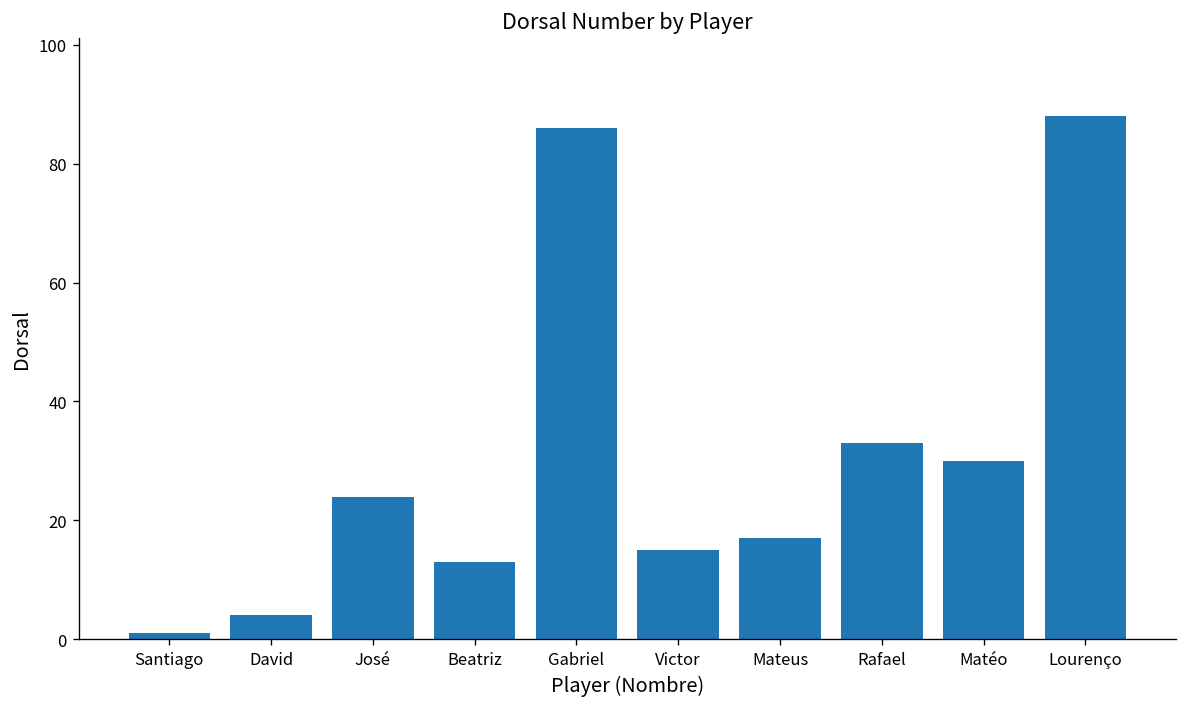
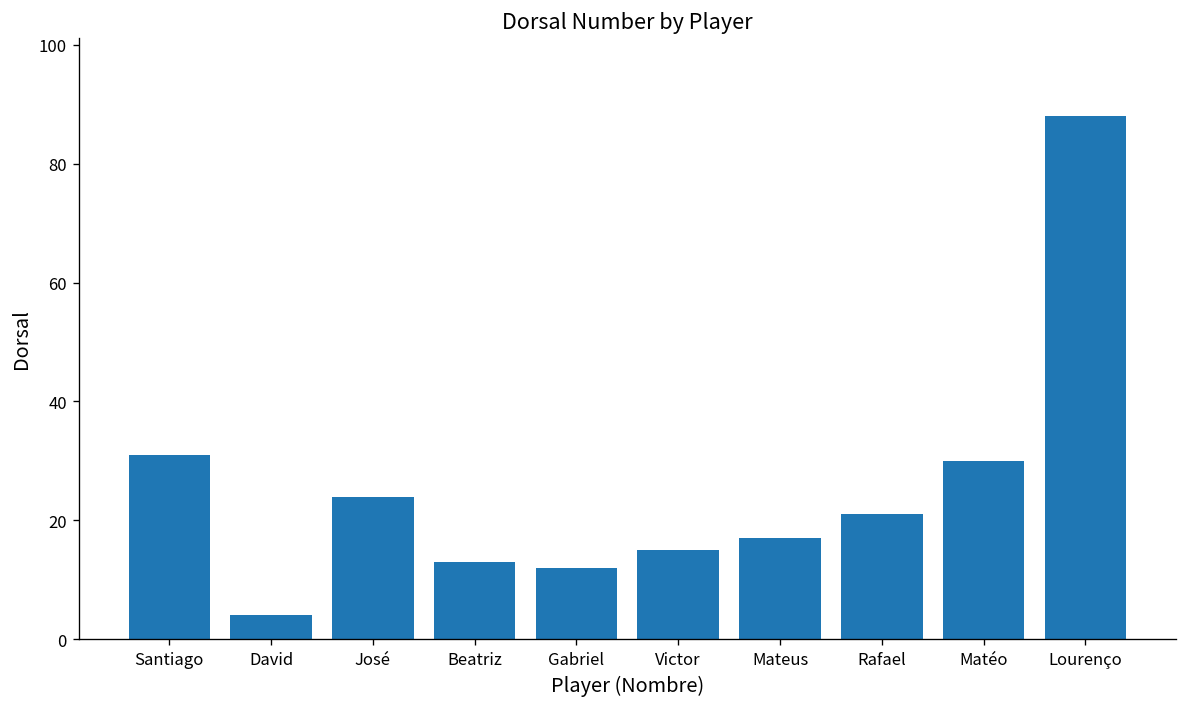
Santiago: 1 -> 31
Gabriel: 86 -> 12
Rafael: 33 -> 21
